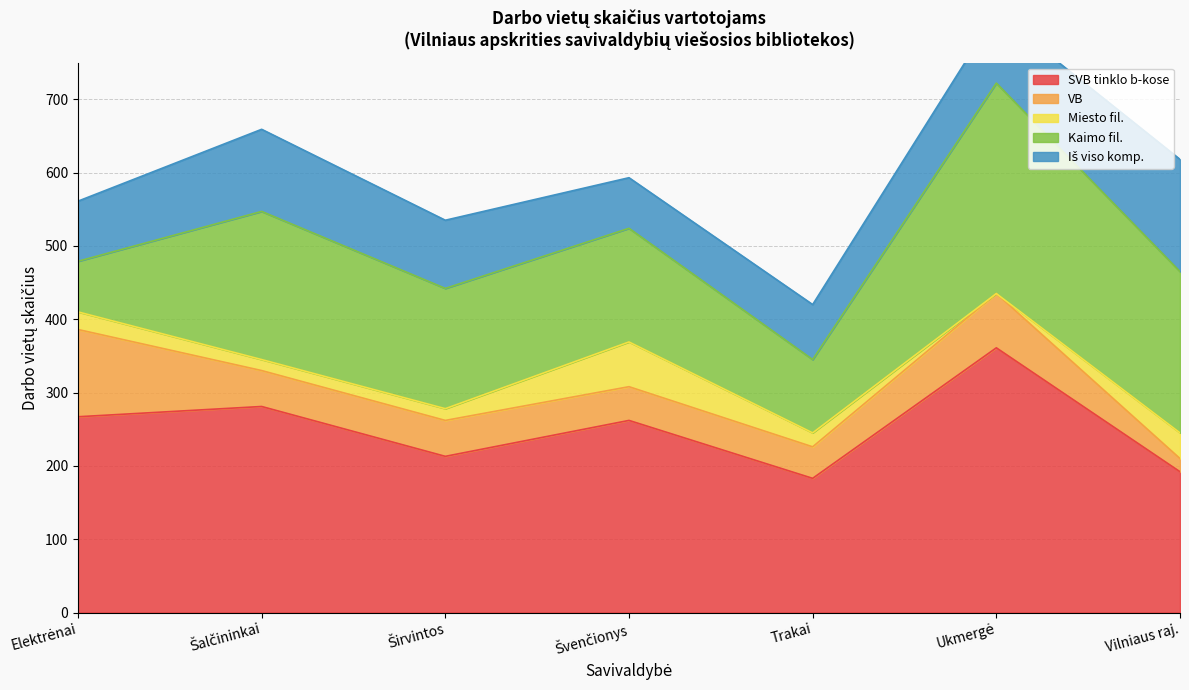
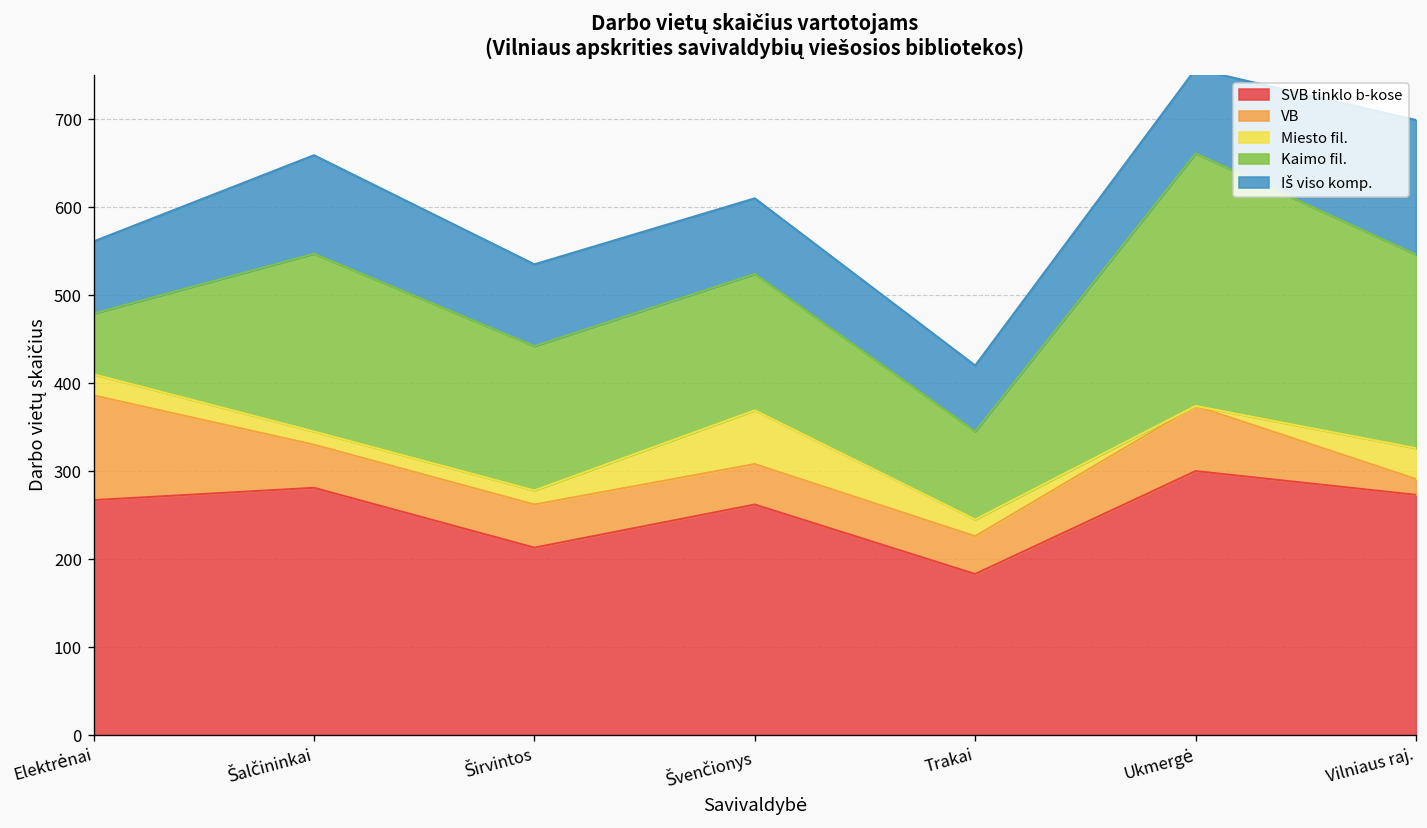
Iš viso komp., Švenčionys: 70 -> 90
SVB tinklo b-kose, Ukmergė: 360 -> 300
SVB tinklo b-kose, Vilniaus raj.: 190 -> 270
